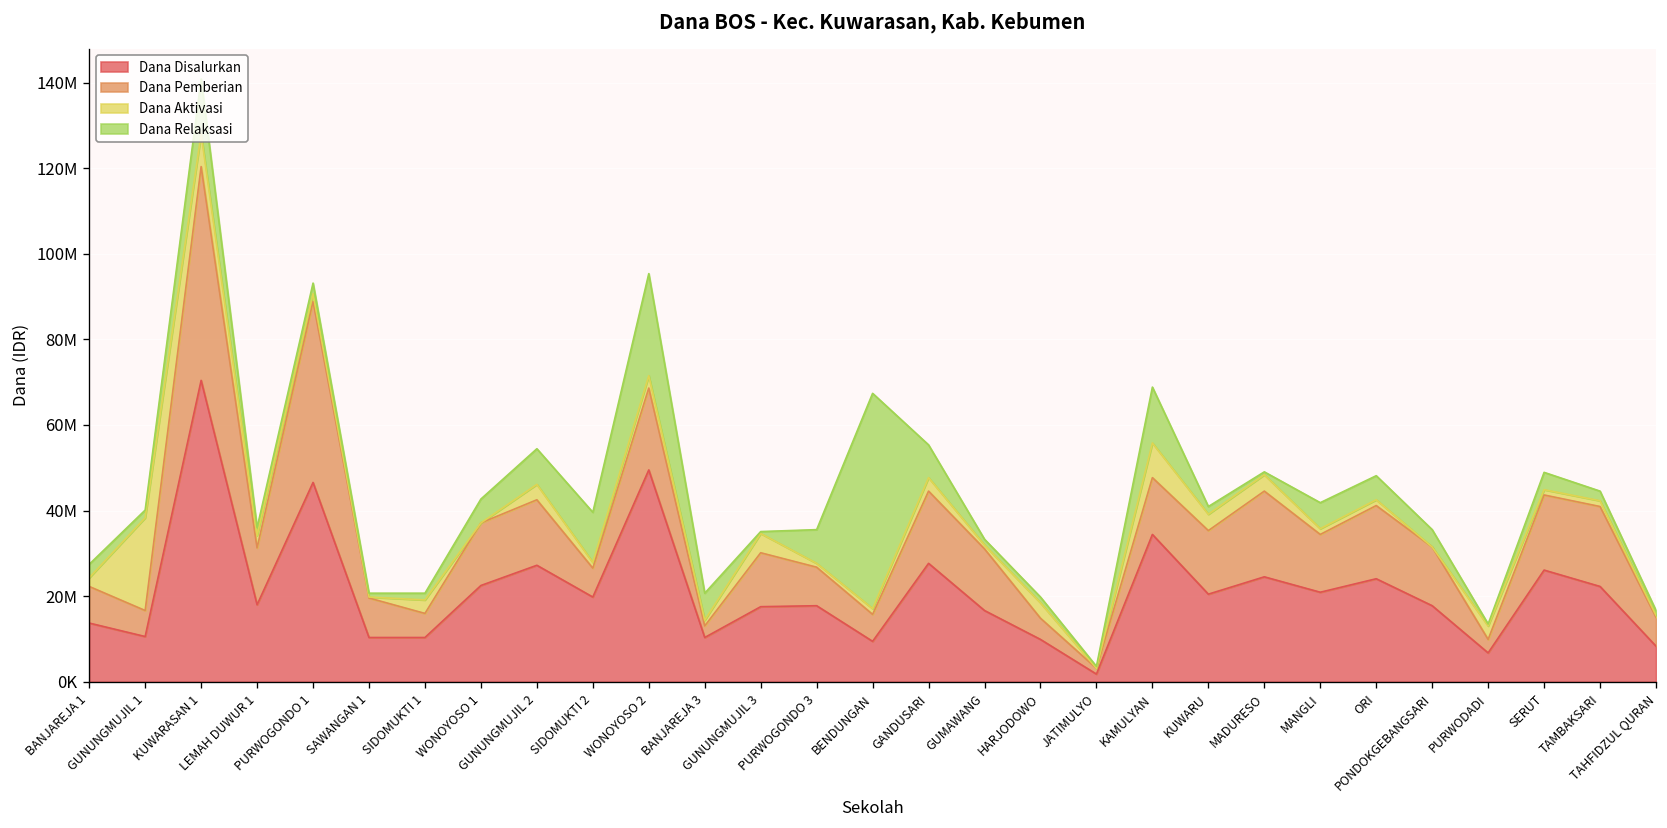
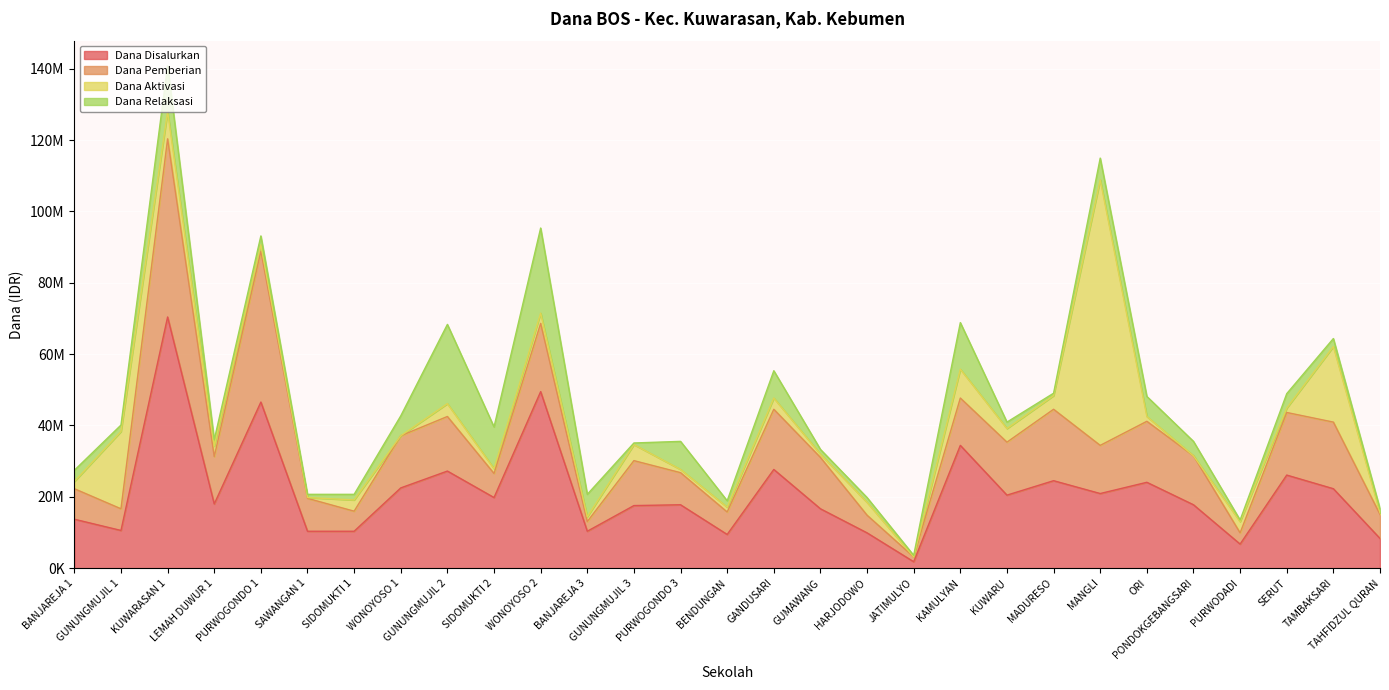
Dana Relaksasi, GUNUNGMUJIL 2: 8000000 -> 22000000
Dana Relaksasi, BENDUNGAN: 50000000 -> 2000000
Dana Aktivasi, MANGLI: 1000000 -> 74000000
Dana Aktivasi, TAMBAKSARI: 1000000 -> 21000000
